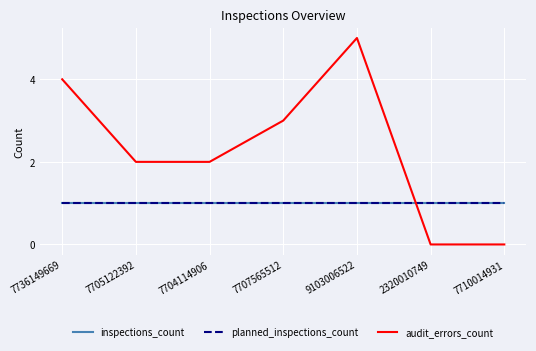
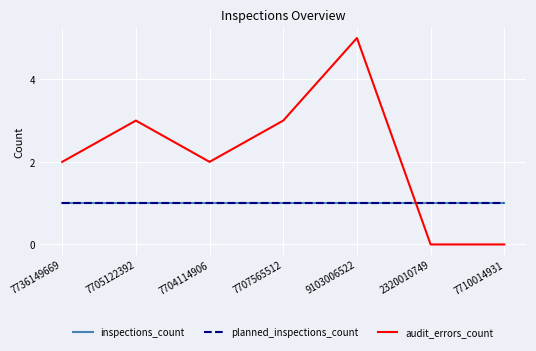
audit_errors_count, 7736149669: 4 -> 2
audit_errors_count, 7705122392: 2 -> 3
